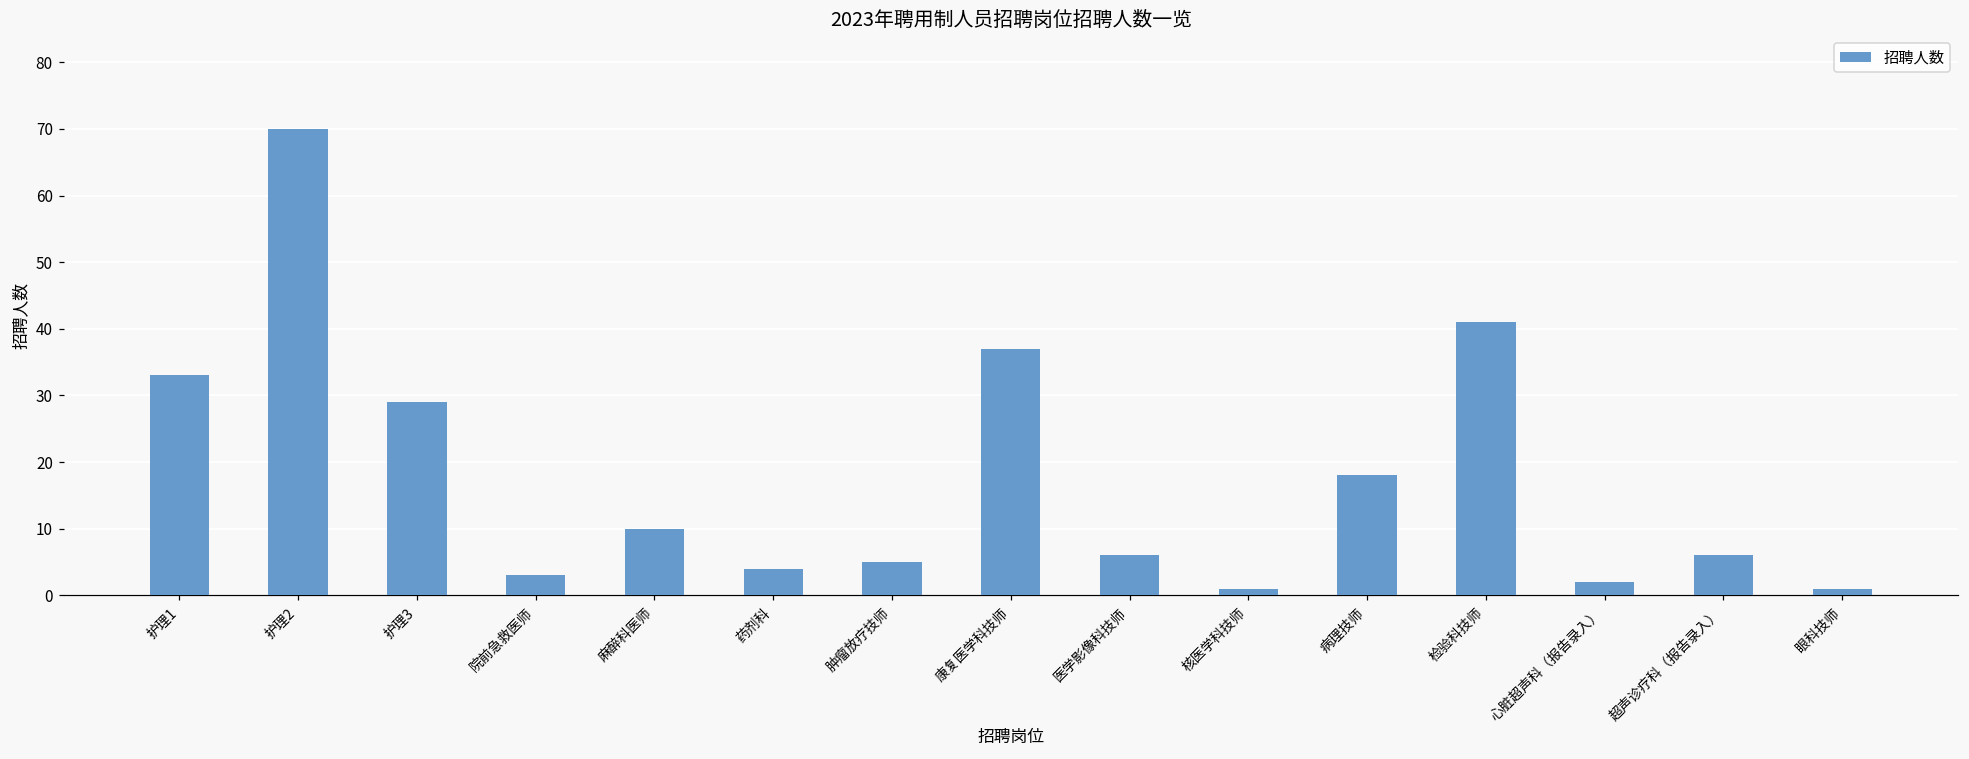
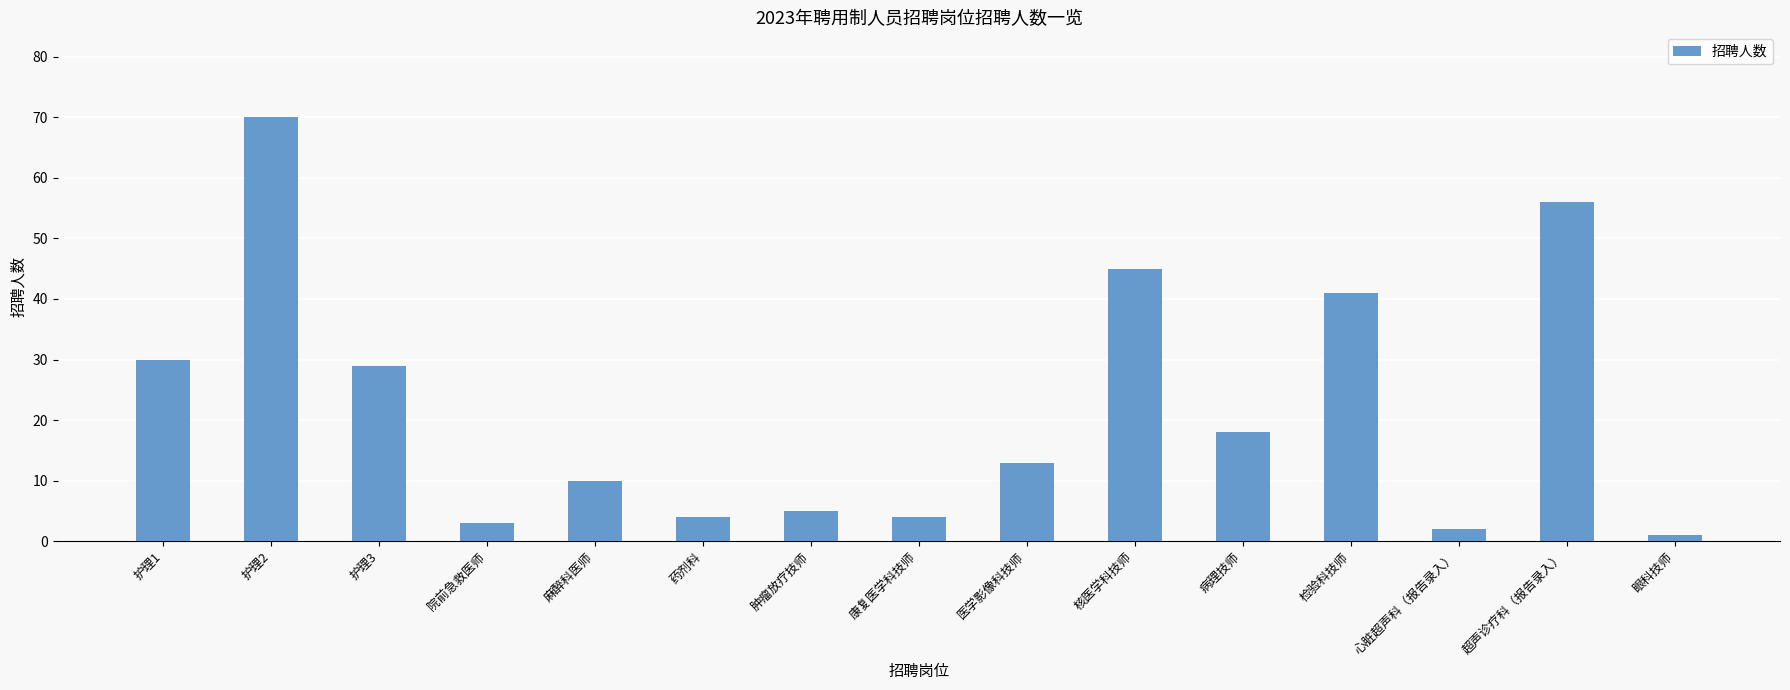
护理1: 33 -> 30
康复医学科技师: 37 -> 4
医学影像科技师: 6 -> 13
核医学科技师: 1 -> 45
超声诊疗科（报告录入）: 6 -> 56
